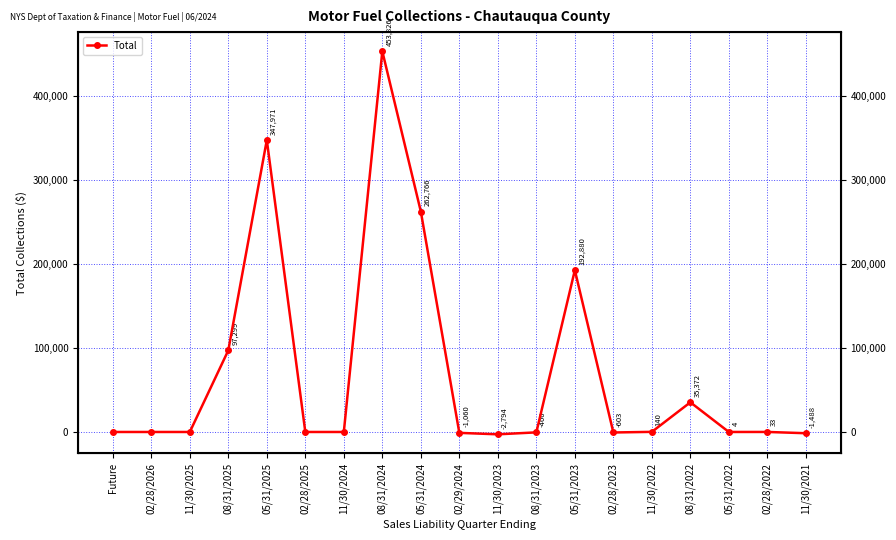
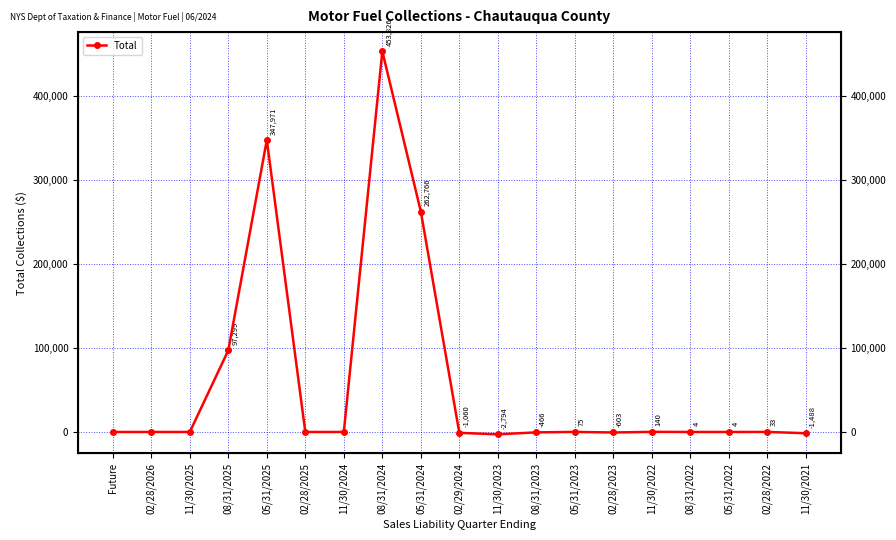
05/31/2023: 192,880 -> 75
08/31/2022: 35,372 -> 4
